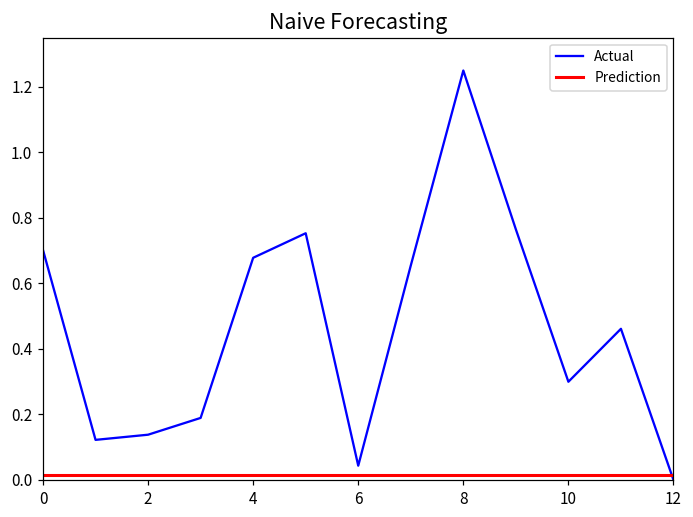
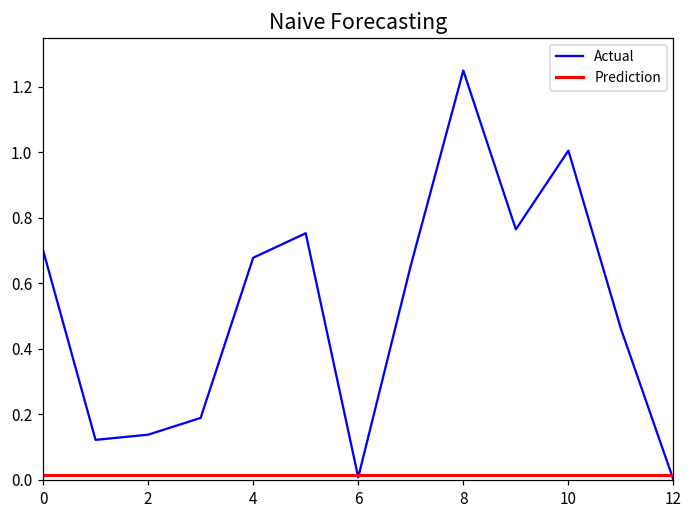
Actual, 6: 0.04 -> 0.01
Actual, 10: 0.30 -> 1.01
